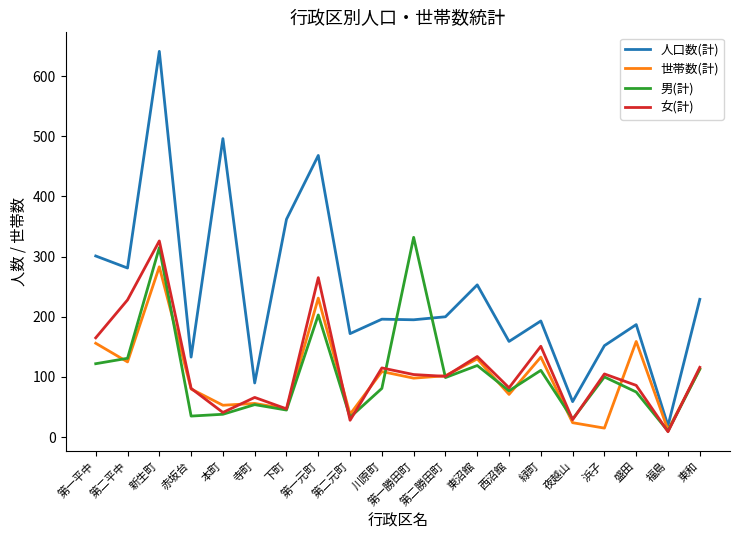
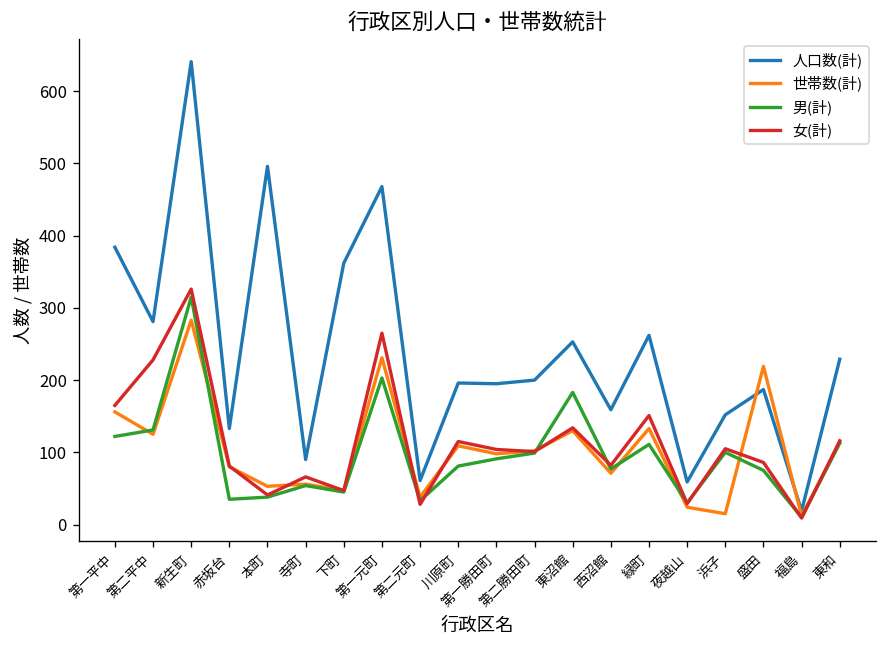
人口数(計), 第一平中: 300 -> 380
人口数(計), 第二元町: 170 -> 60
男(計), 第一勝田町: 330 -> 90
男(計), 東沼館: 120 -> 180
人口数(計), 緑町: 190 -> 260
世帯数(計), 盛田: 160 -> 220
